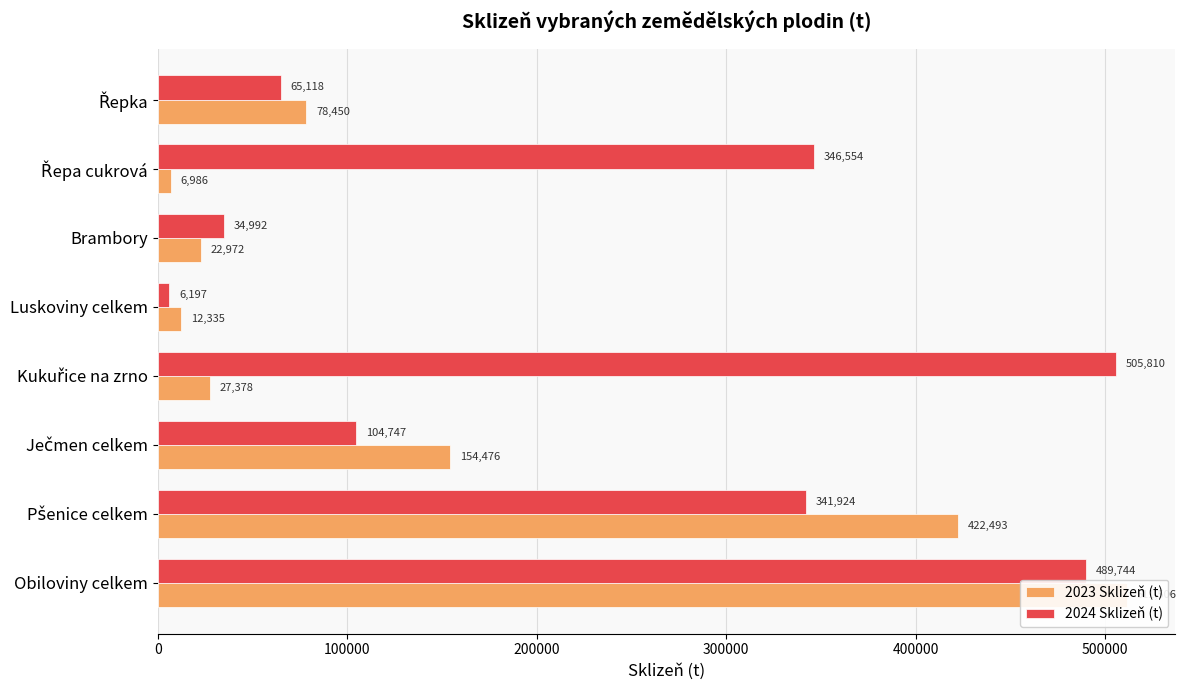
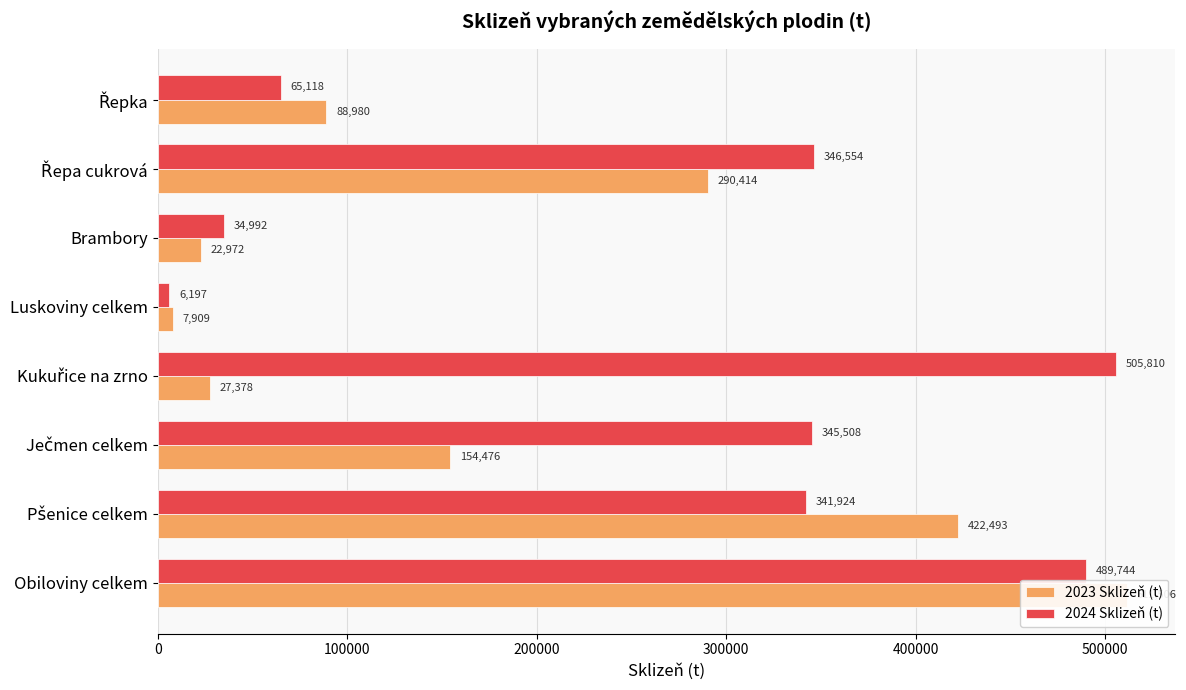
2023 Sklizeň (t), Řepka: 78,450 -> 88,980
2023 Sklizeň (t), Řepa cukrová: 6,986 -> 290,414
2023 Sklizeň (t), Luskoviny celkem: 12,335 -> 7,909
2024 Sklizeň (t), Ječmen celkem: 104,747 -> 345,508
